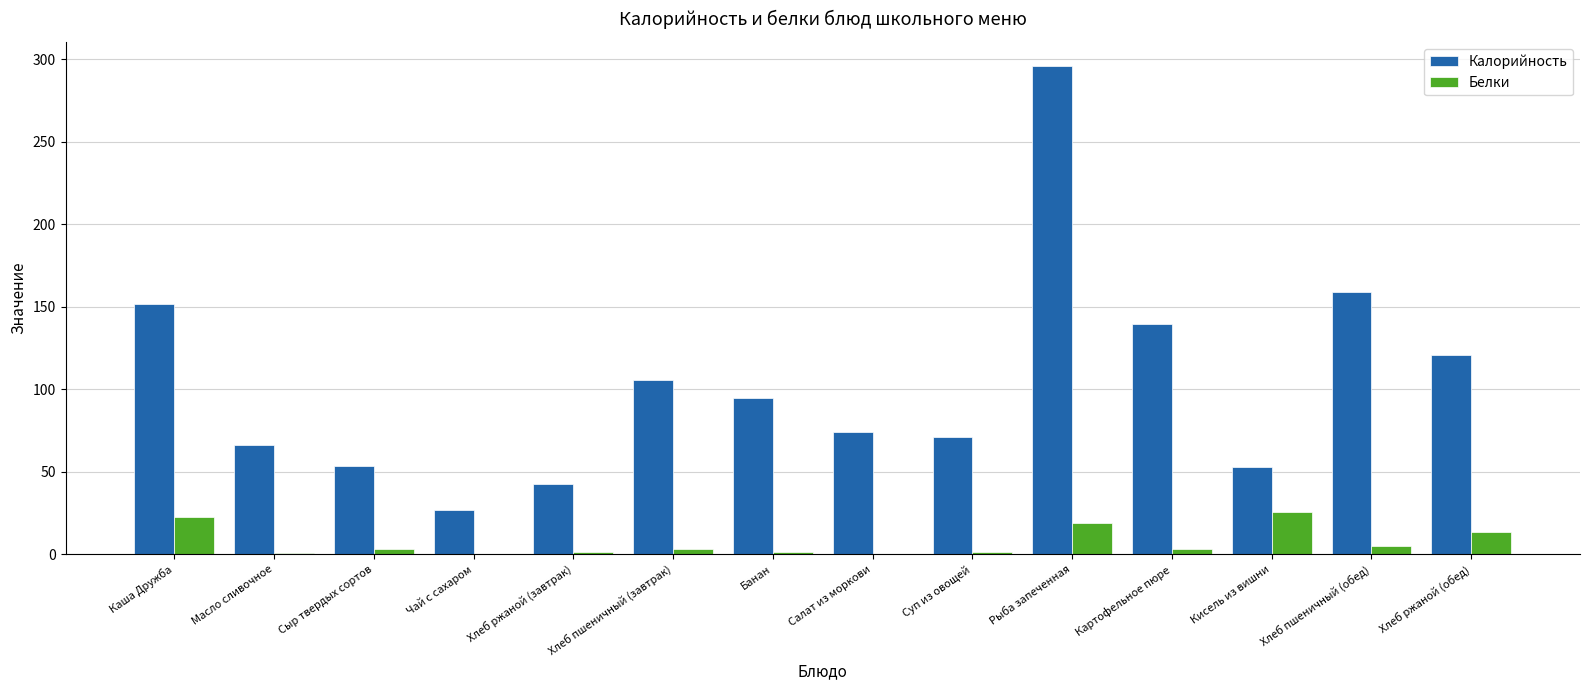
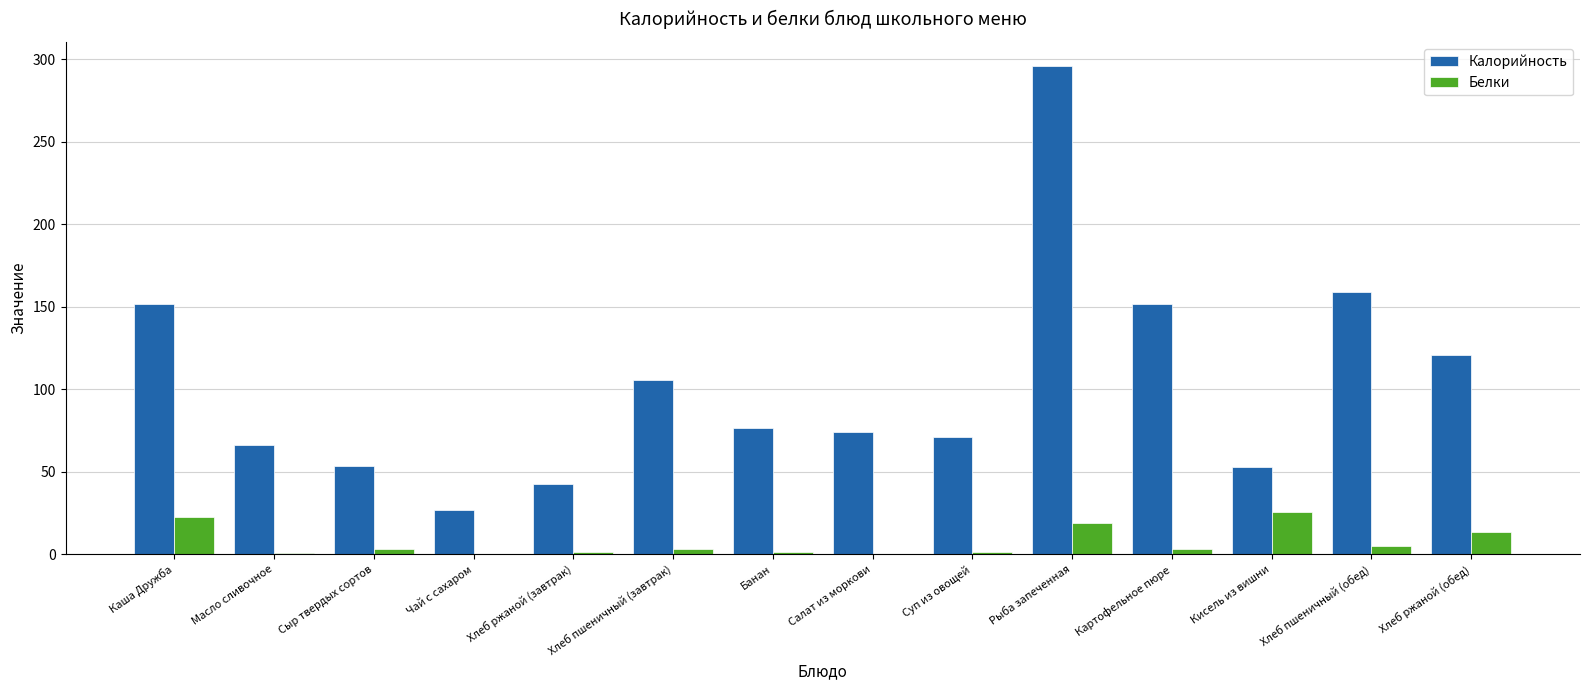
Калорийность, Банан: 95 -> 77
Калорийность, Картофельное пюре: 139 -> 151
